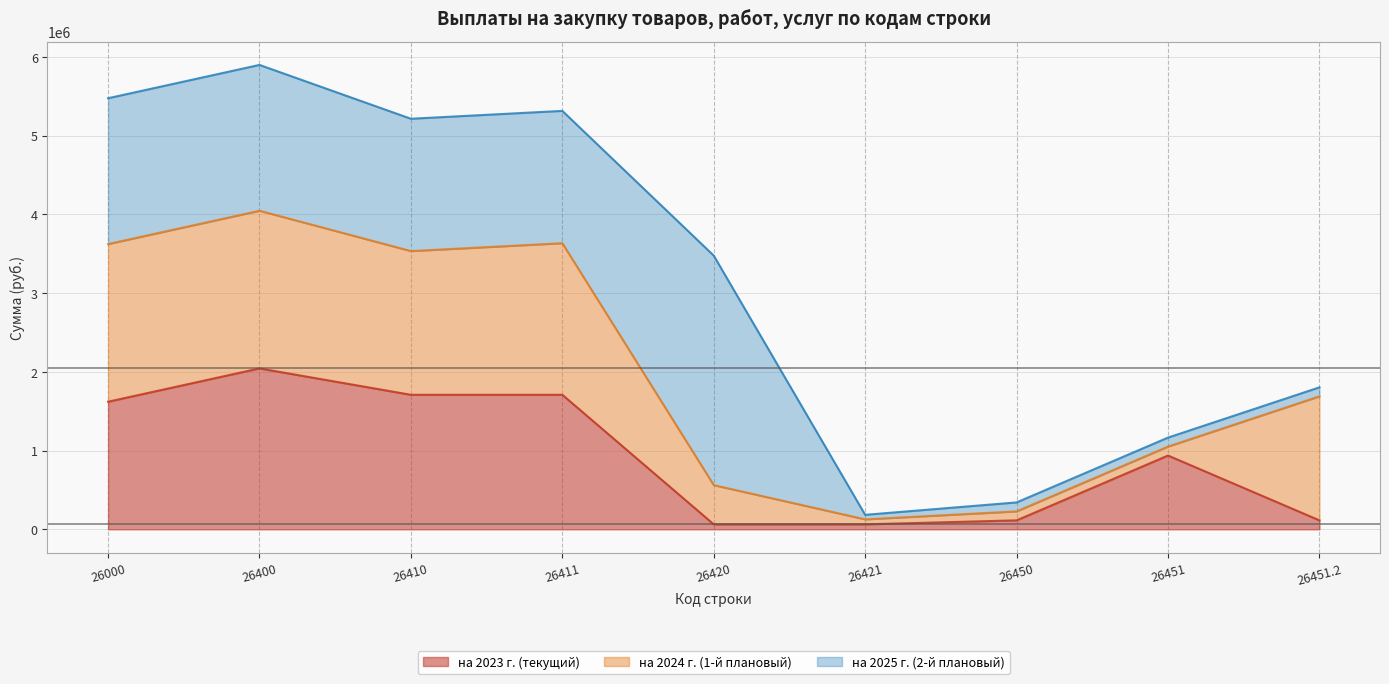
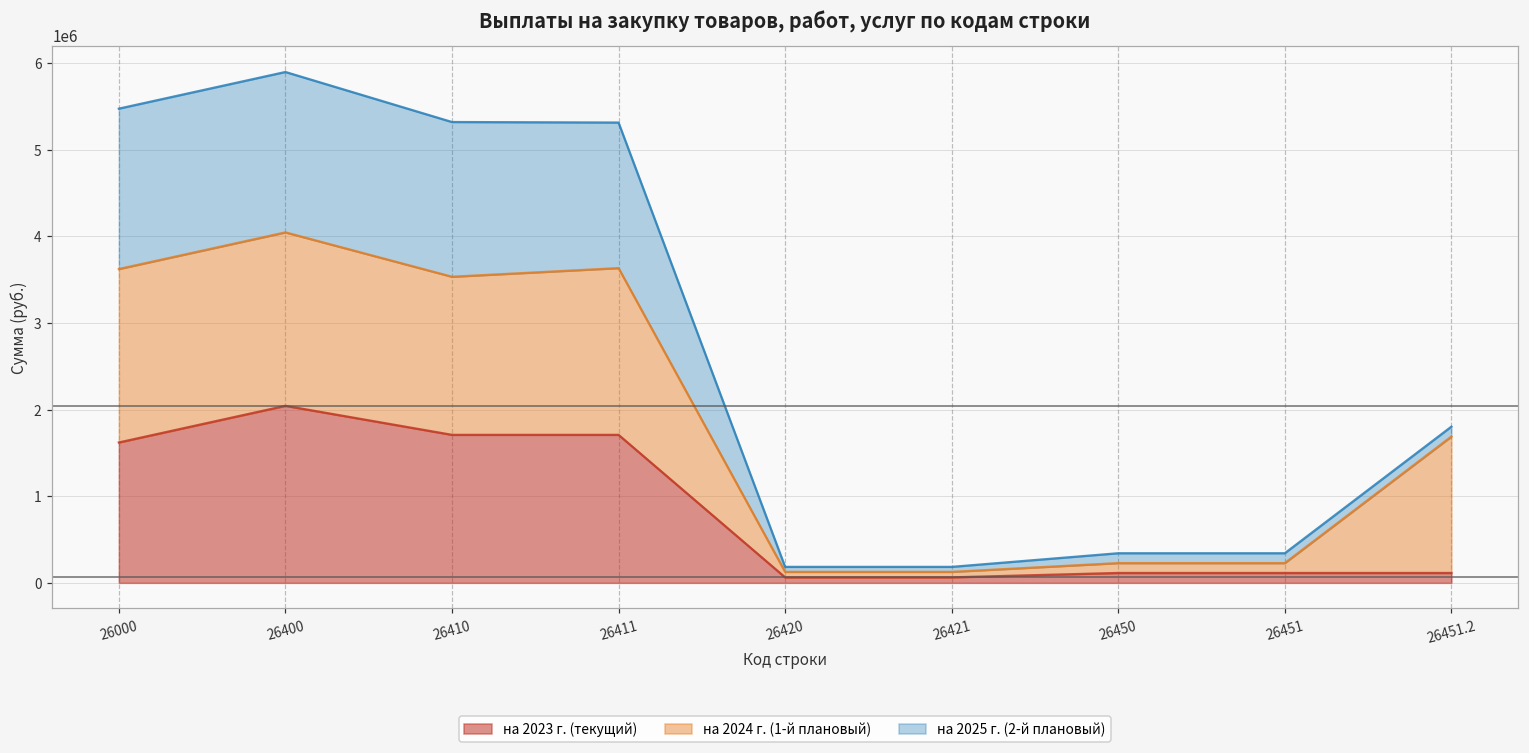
на 2025 г. (2-й плановый), 26410: 1700000 -> 1800000
на 2024 г. (1-й плановый), 26420: 500000 -> 100000
на 2025 г. (2-й плановый), 26420: 2900000 -> 100000
на 2023 г. (текущий), 26451: 900000 -> 100000
